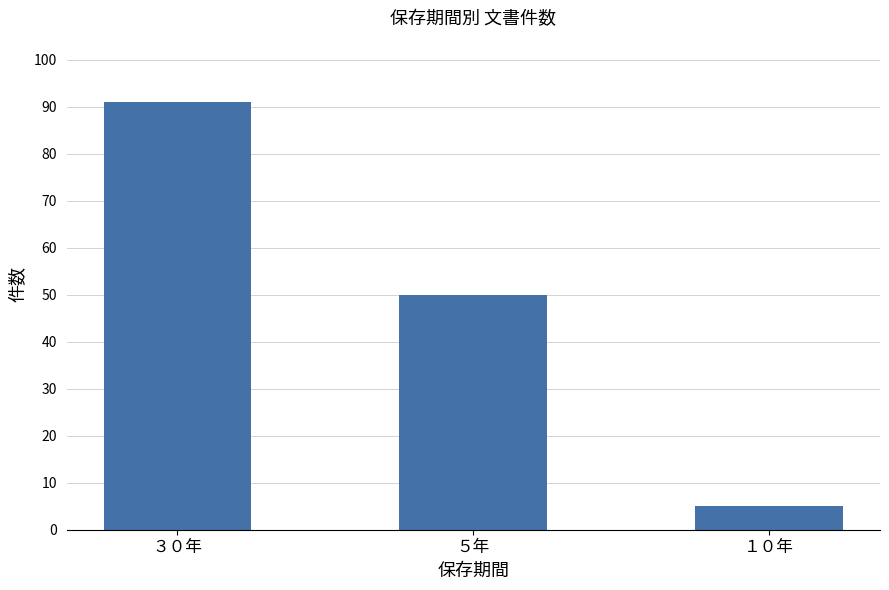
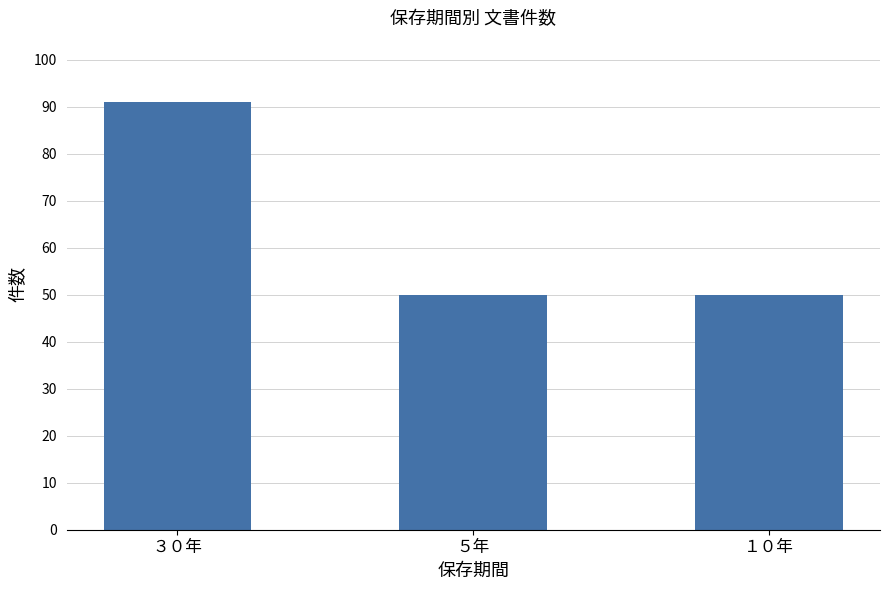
１０年: 5 -> 50
